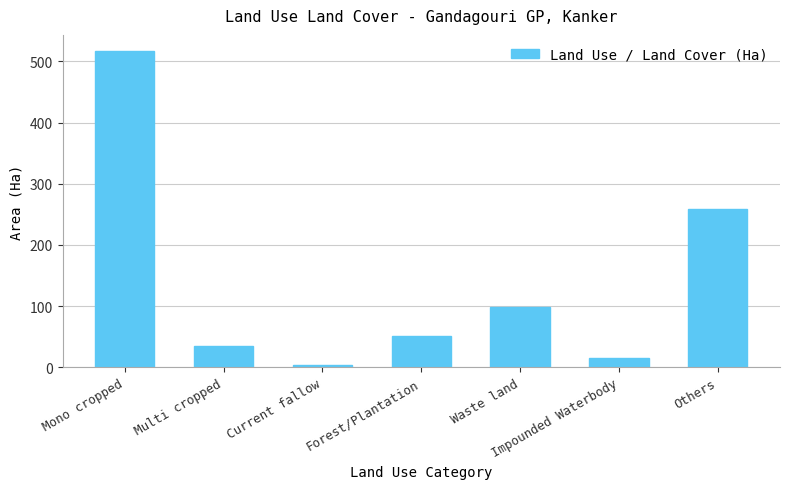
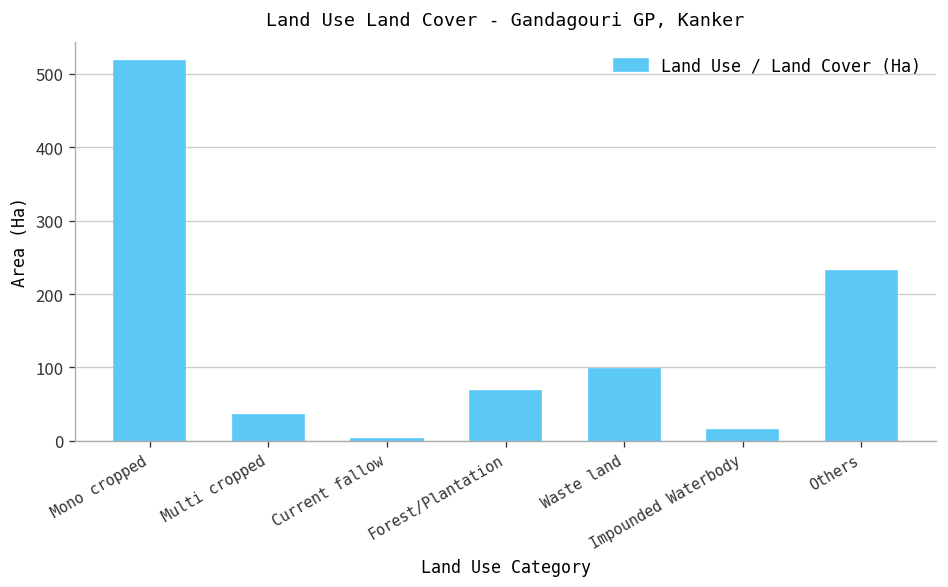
Forest/Plantation: 50 -> 70
Others: 260 -> 230
